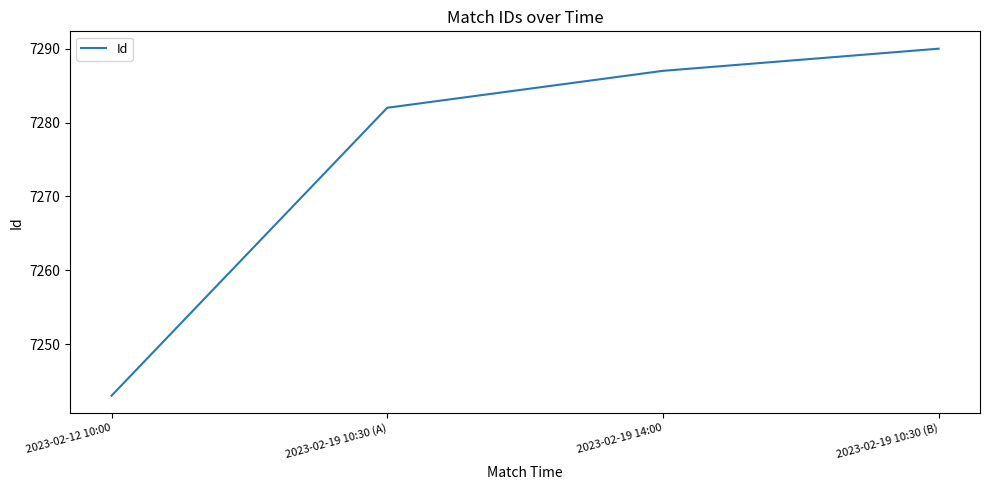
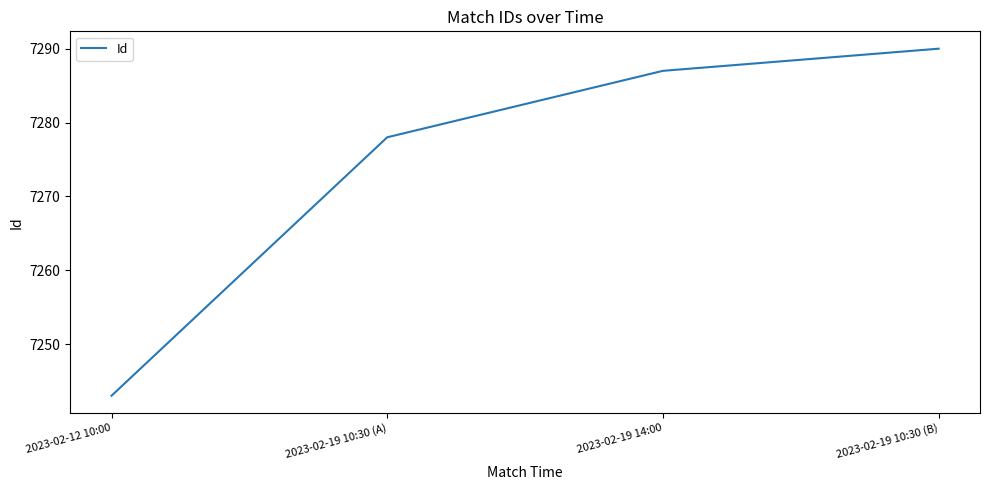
2023-02-19 10:30 (A): 7282 -> 7278
